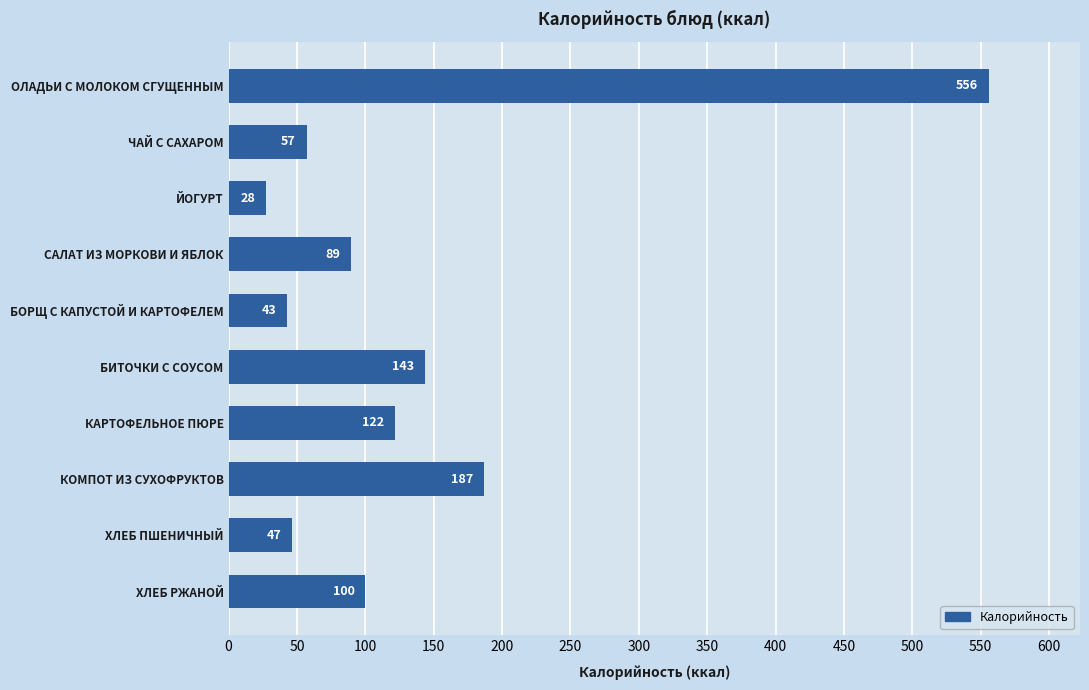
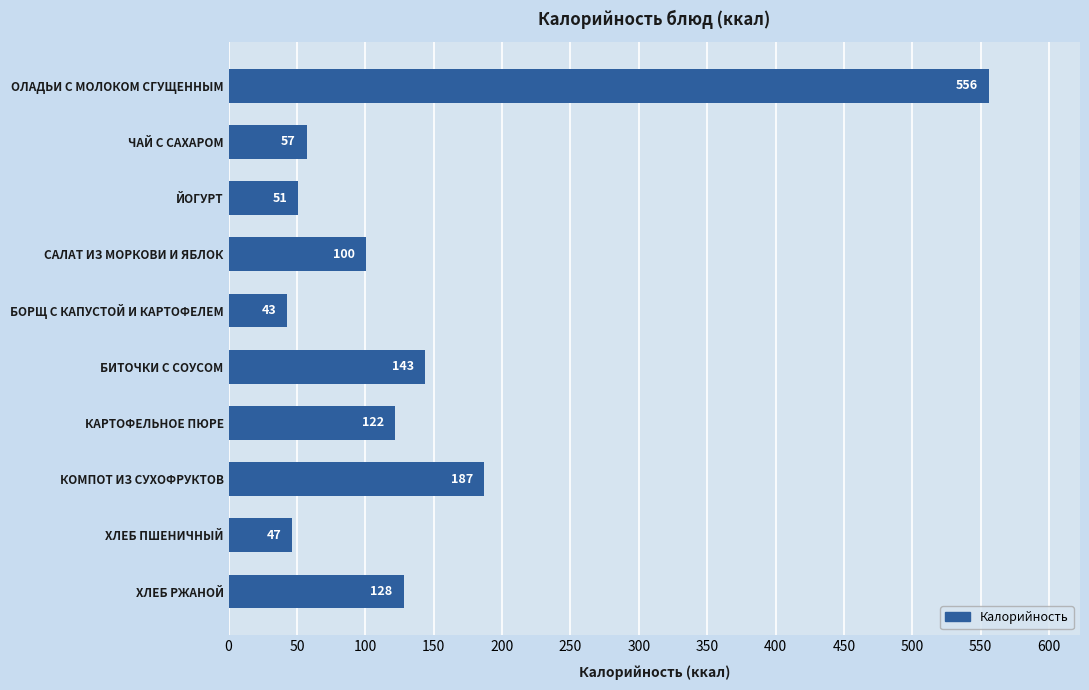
ЙОГУРТ: 28 -> 51
САЛАТ ИЗ МОРКОВИ И ЯБЛОК: 89 -> 100
ХЛЕБ РЖАНОЙ: 100 -> 128
